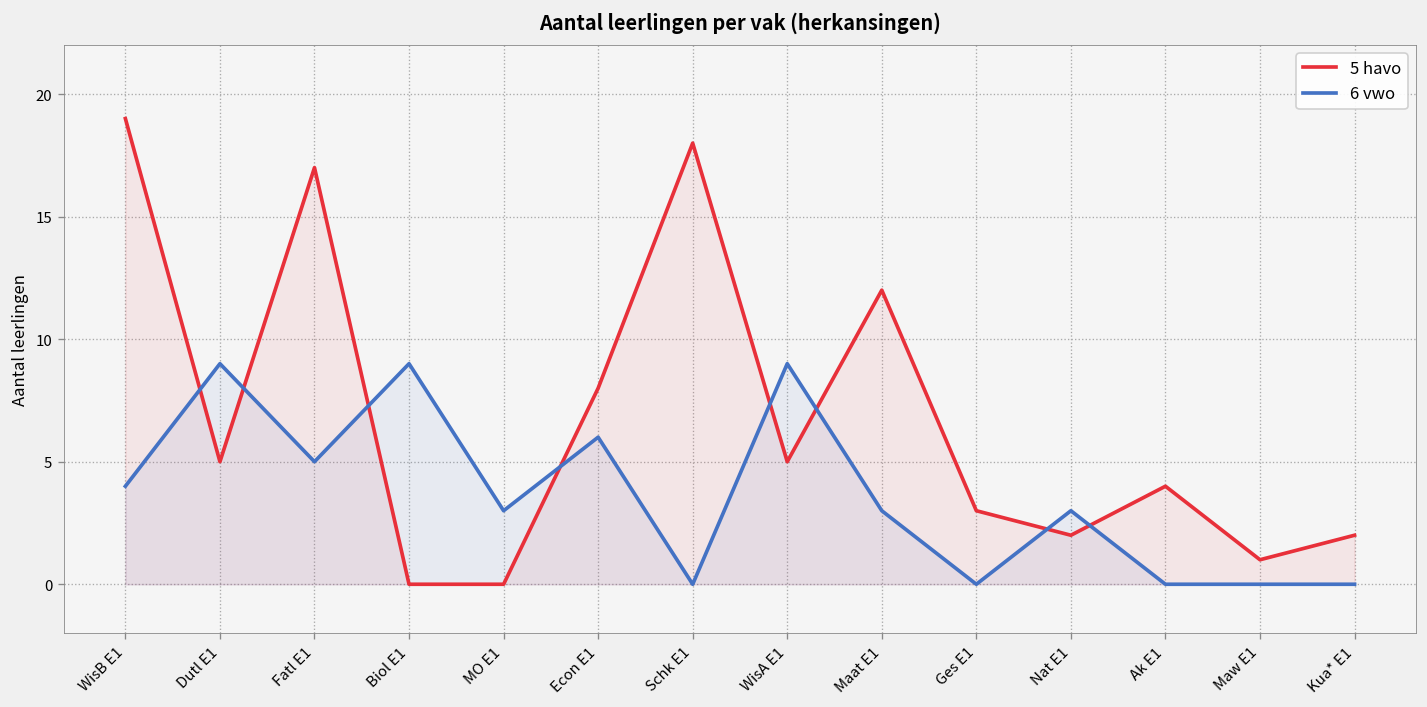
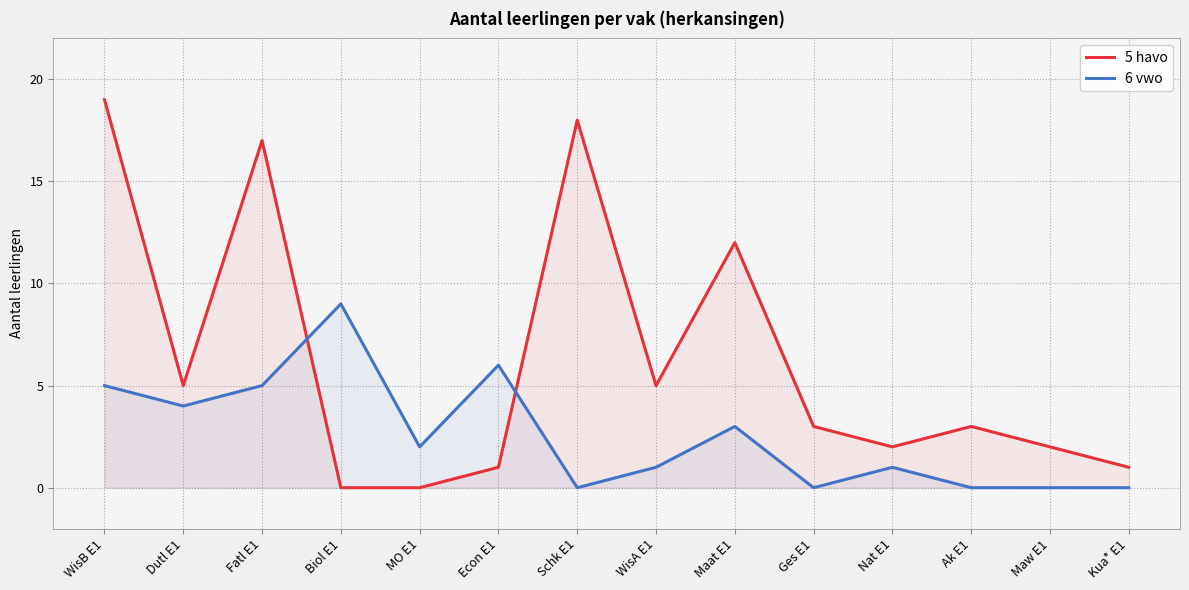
6 vwo, WisB E1: 4 -> 5
6 vwo, Dutl E1: 9 -> 4
6 vwo, MO E1: 3 -> 2
5 havo, Econ E1: 8 -> 1
6 vwo, WisA E1: 9 -> 1
6 vwo, Nat E1: 3 -> 1
5 havo, Ak E1: 4 -> 3
5 havo, Maw E1: 1 -> 2
5 havo, Kua* E1: 2 -> 1
